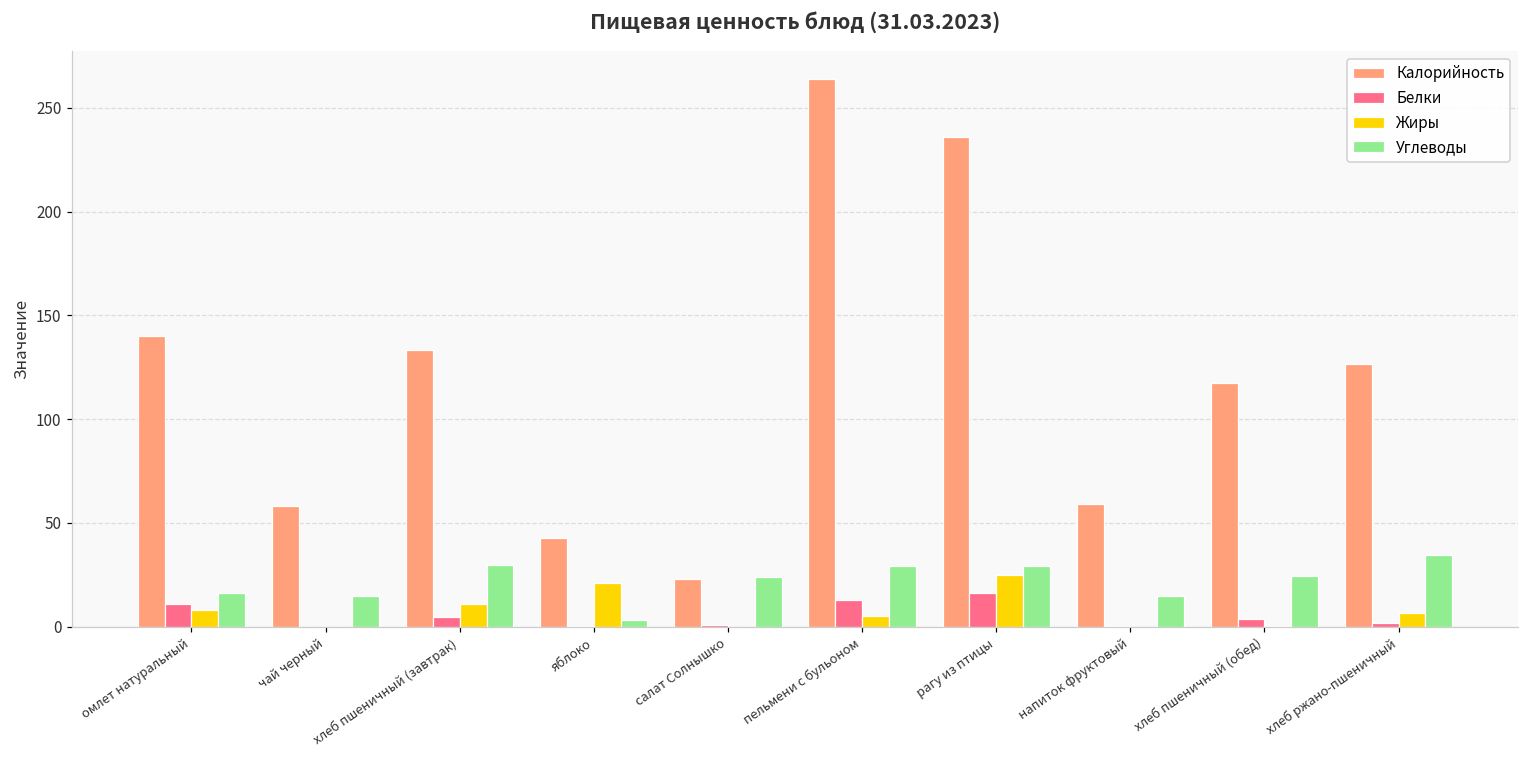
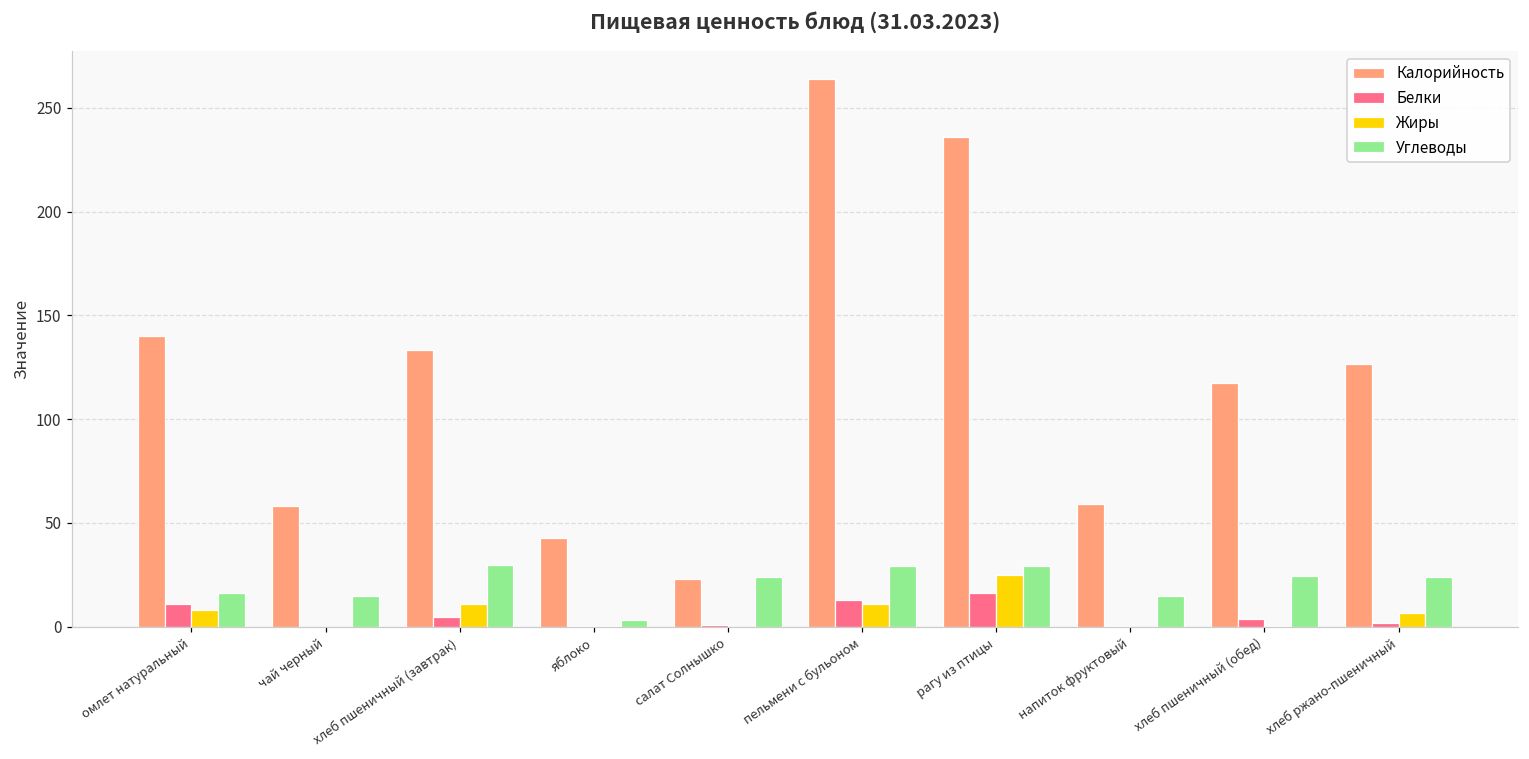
Жиры, яблоко: 21 -> 0
Жиры, пельмени с бульоном: 5 -> 11
Углеводы, хлеб ржано-пшеничный: 34 -> 24
